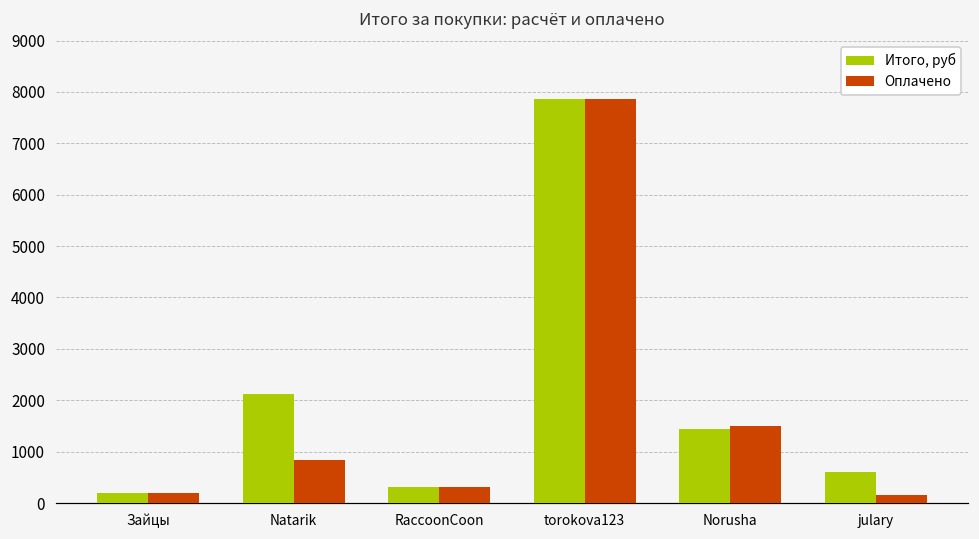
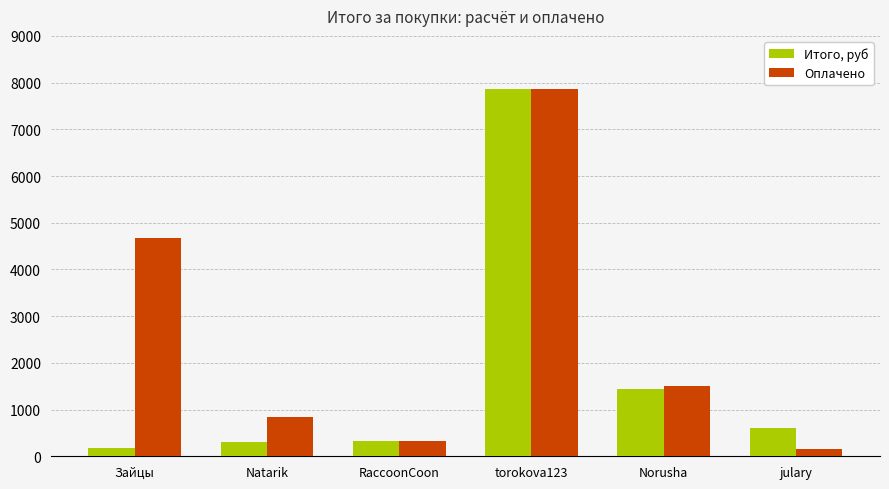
Оплачено, Зайцы: 200 -> 4700
Итого, руб, Natarik: 2100 -> 300
